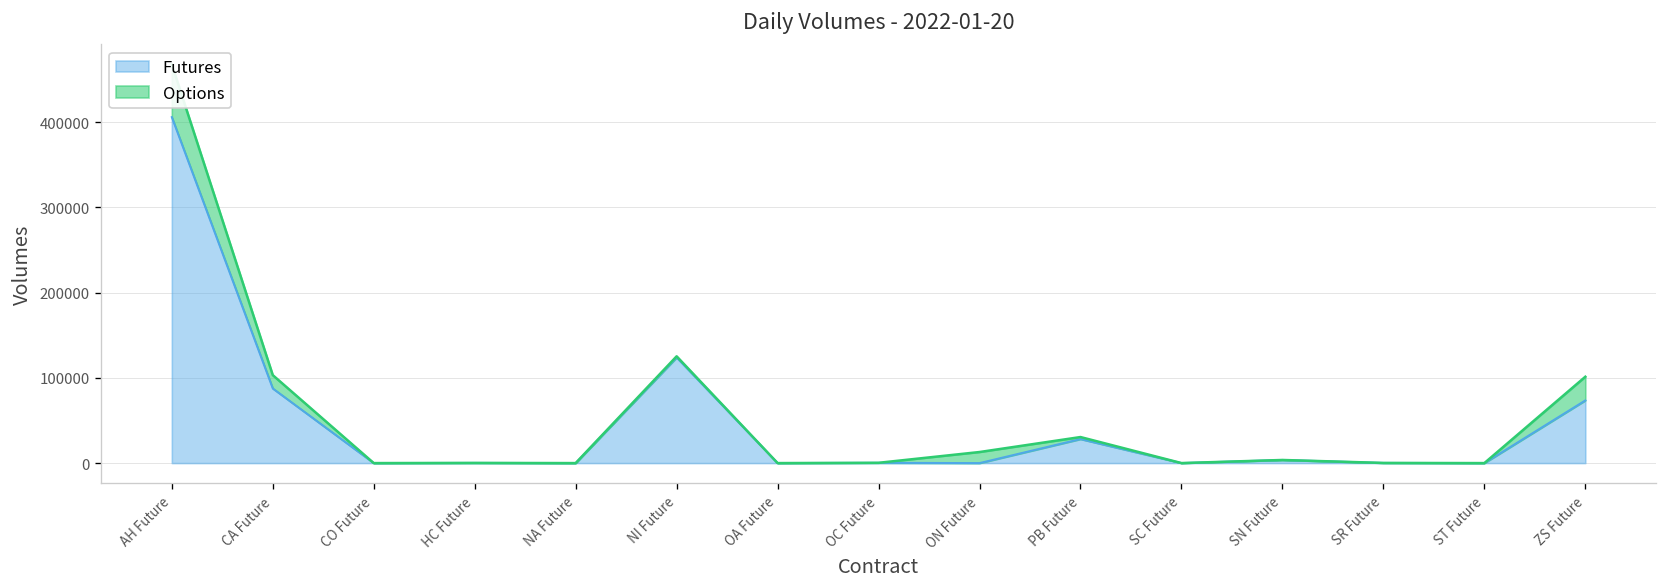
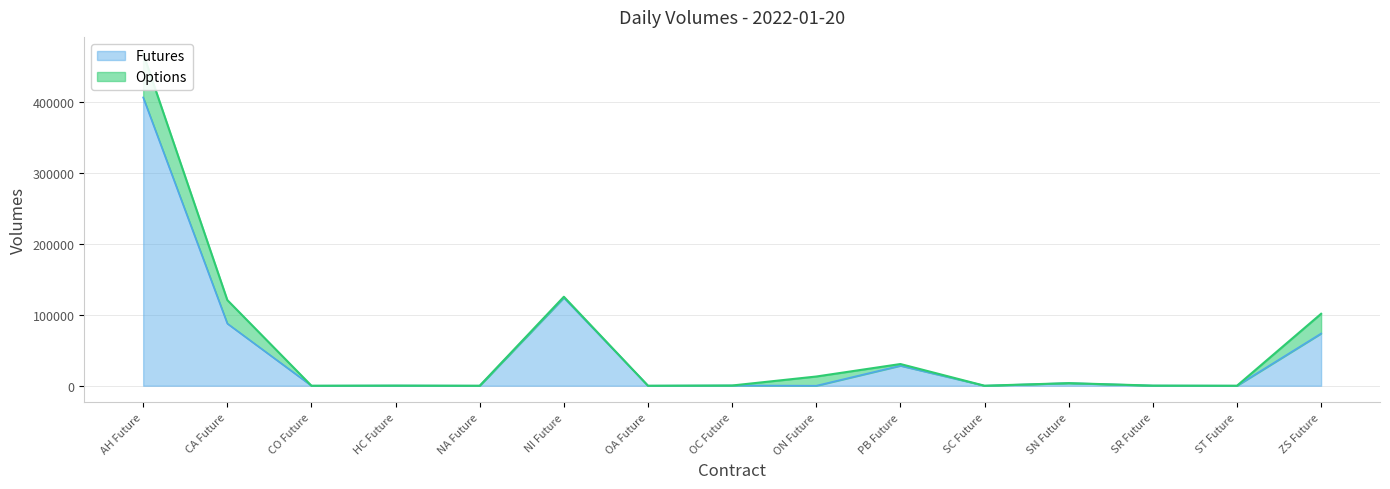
Options, CA Future: 20000 -> 30000
